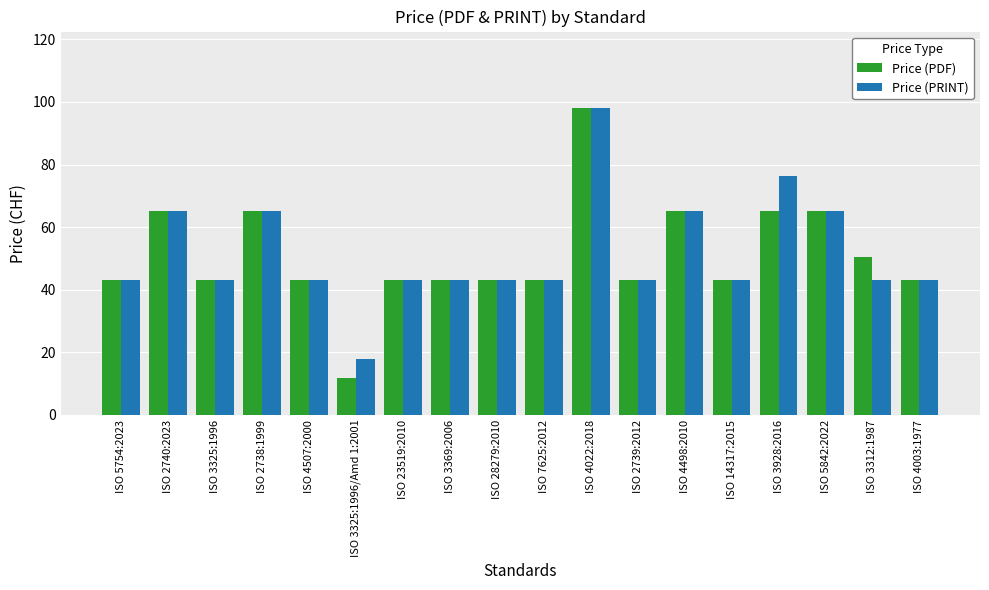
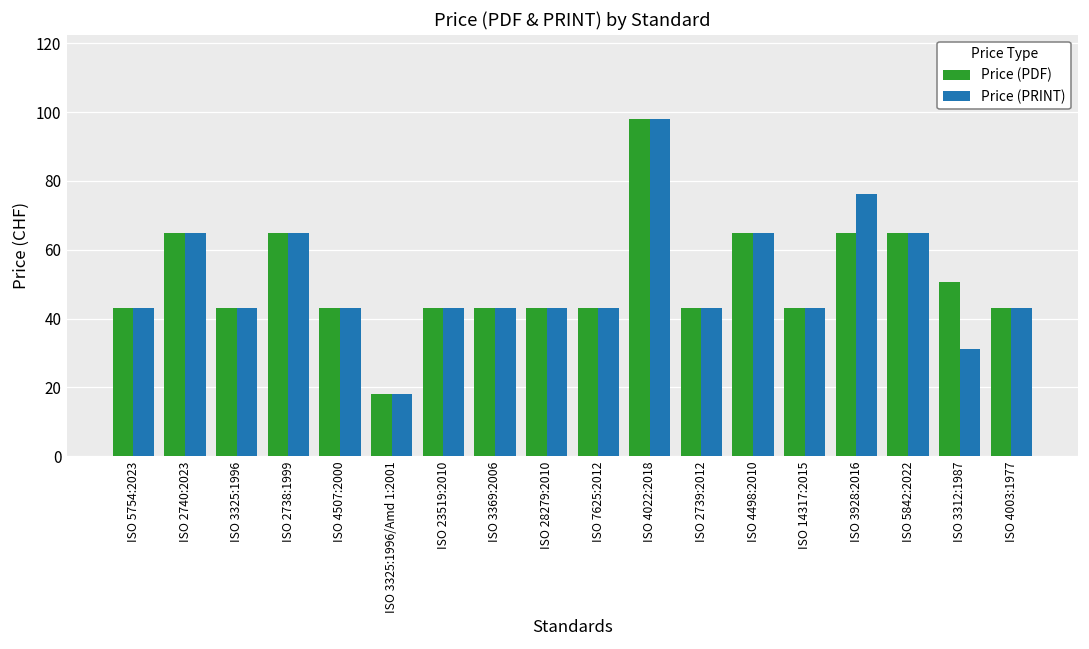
Price (PDF), ISO 3325:1996/Amd 1:2001: 12 -> 18
Price (PRINT), ISO 3312:1987: 43 -> 31
